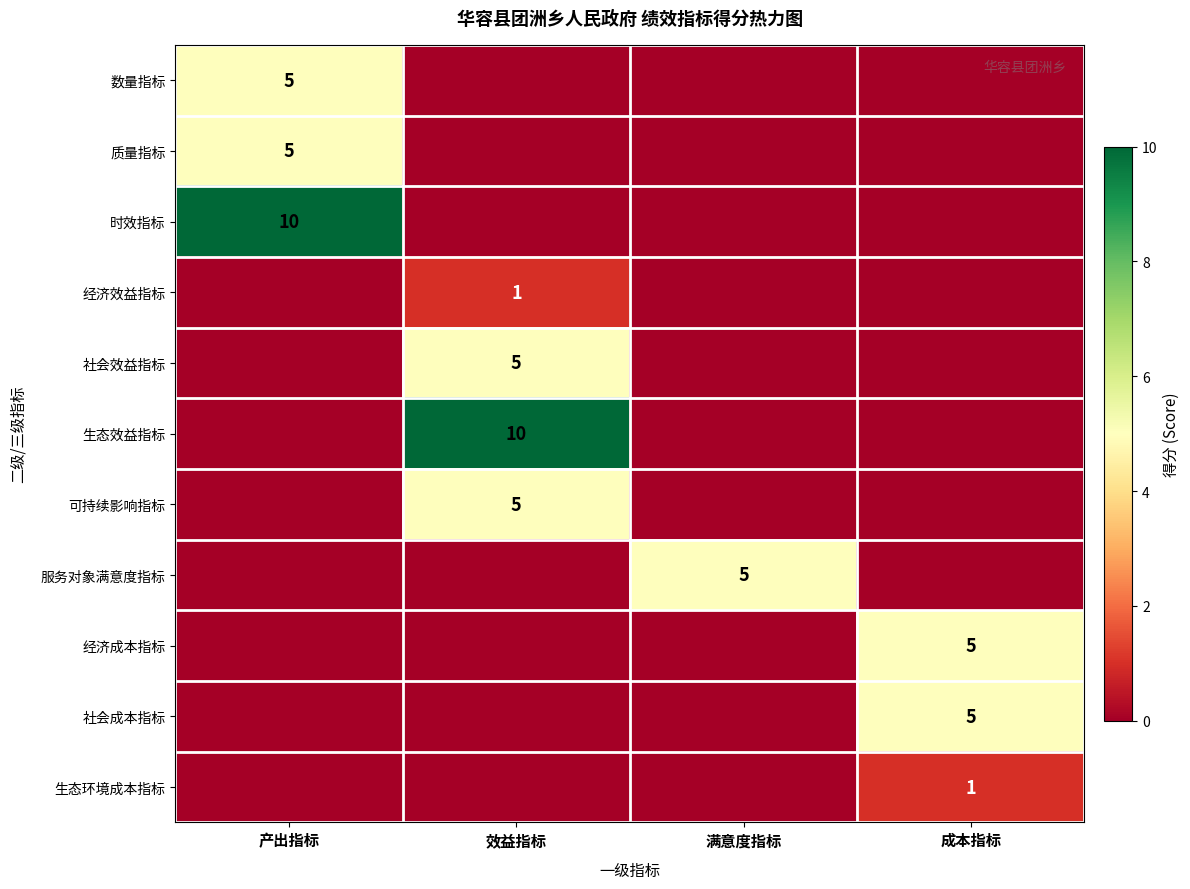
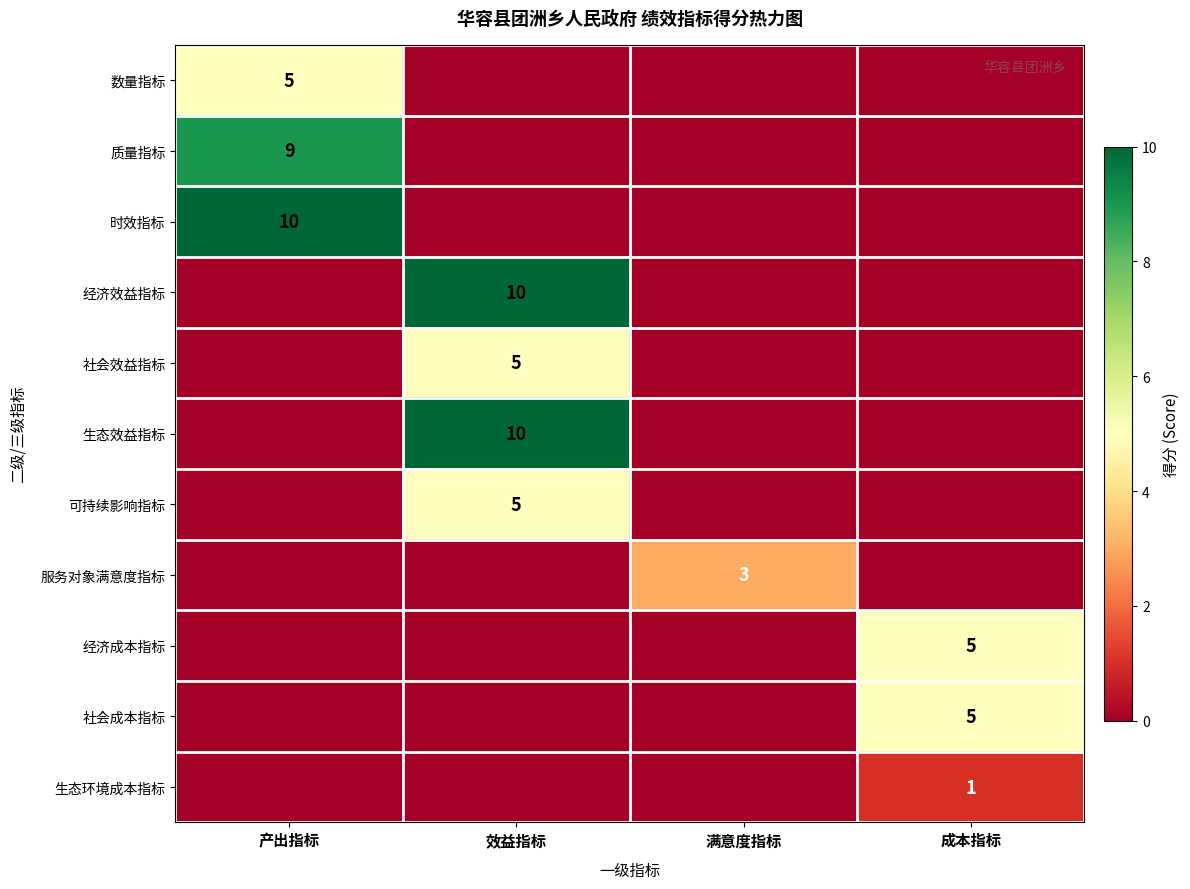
质量指标, 产出指标: 5 -> 9
经济效益指标, 效益指标: 1 -> 10
服务对象满意度指标, 满意度指标: 5 -> 3
